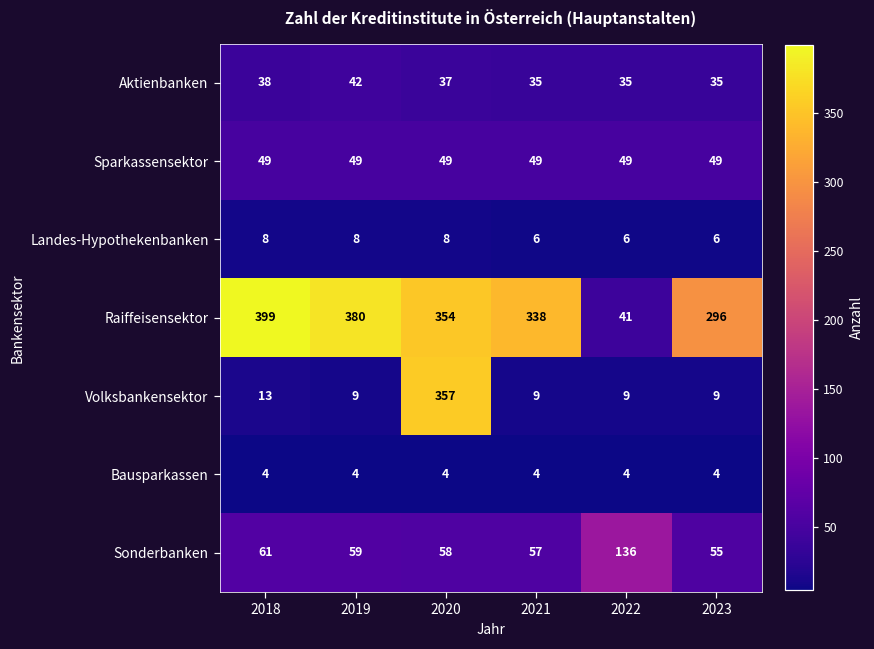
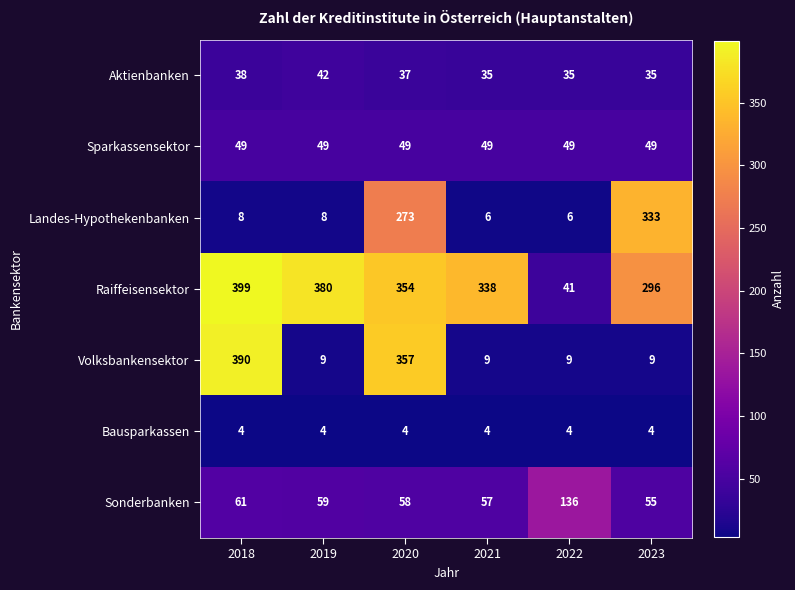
Landes-Hypothekenbanken, 2020: 8 -> 273
Landes-Hypothekenbanken, 2023: 6 -> 333
Volksbankensektor, 2018: 13 -> 390
